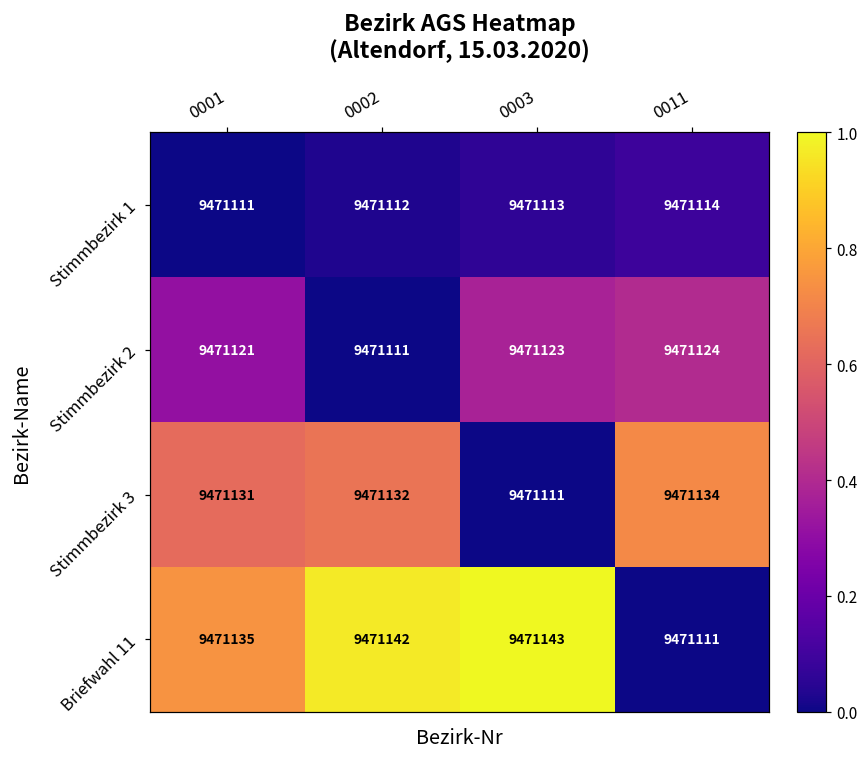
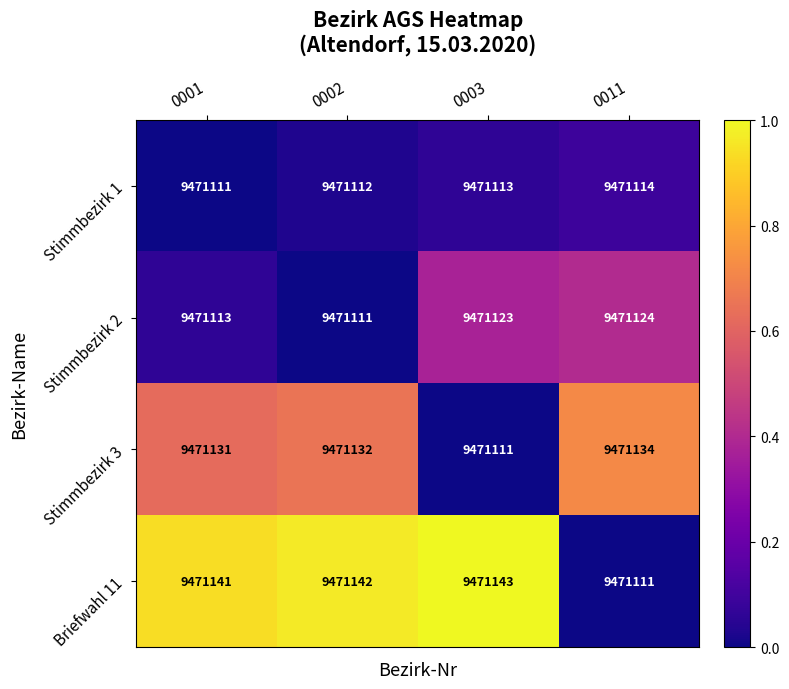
Stimmbezirk 2, 0001: 9471121 -> 9471113
Briefwahl 11, 0001: 9471135 -> 9471141
